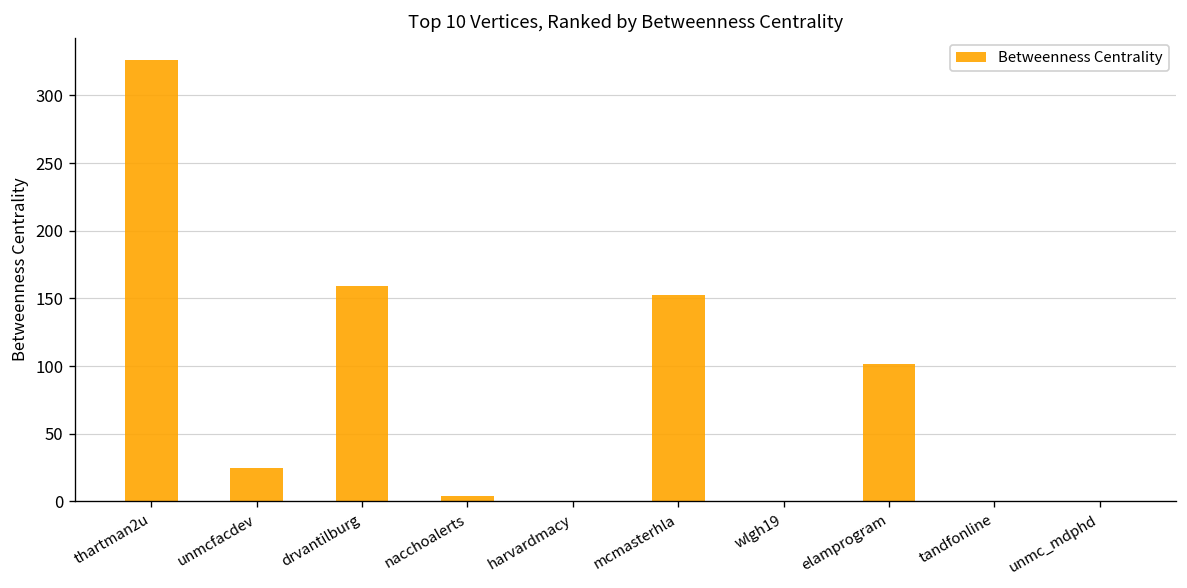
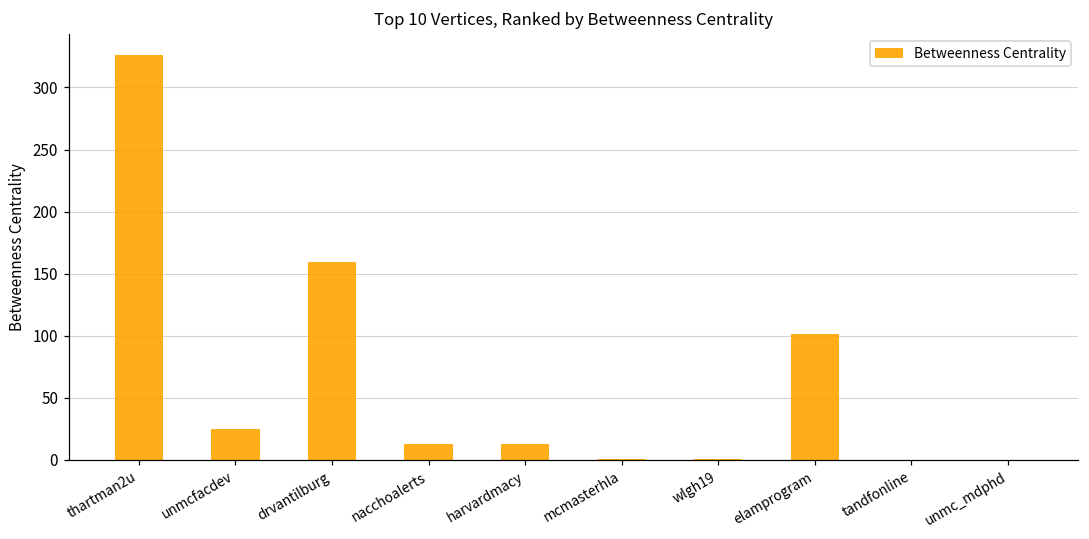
nacchoalerts: 4 -> 13
harvardmacy: 0 -> 12
mcmasterhla: 152 -> 0
